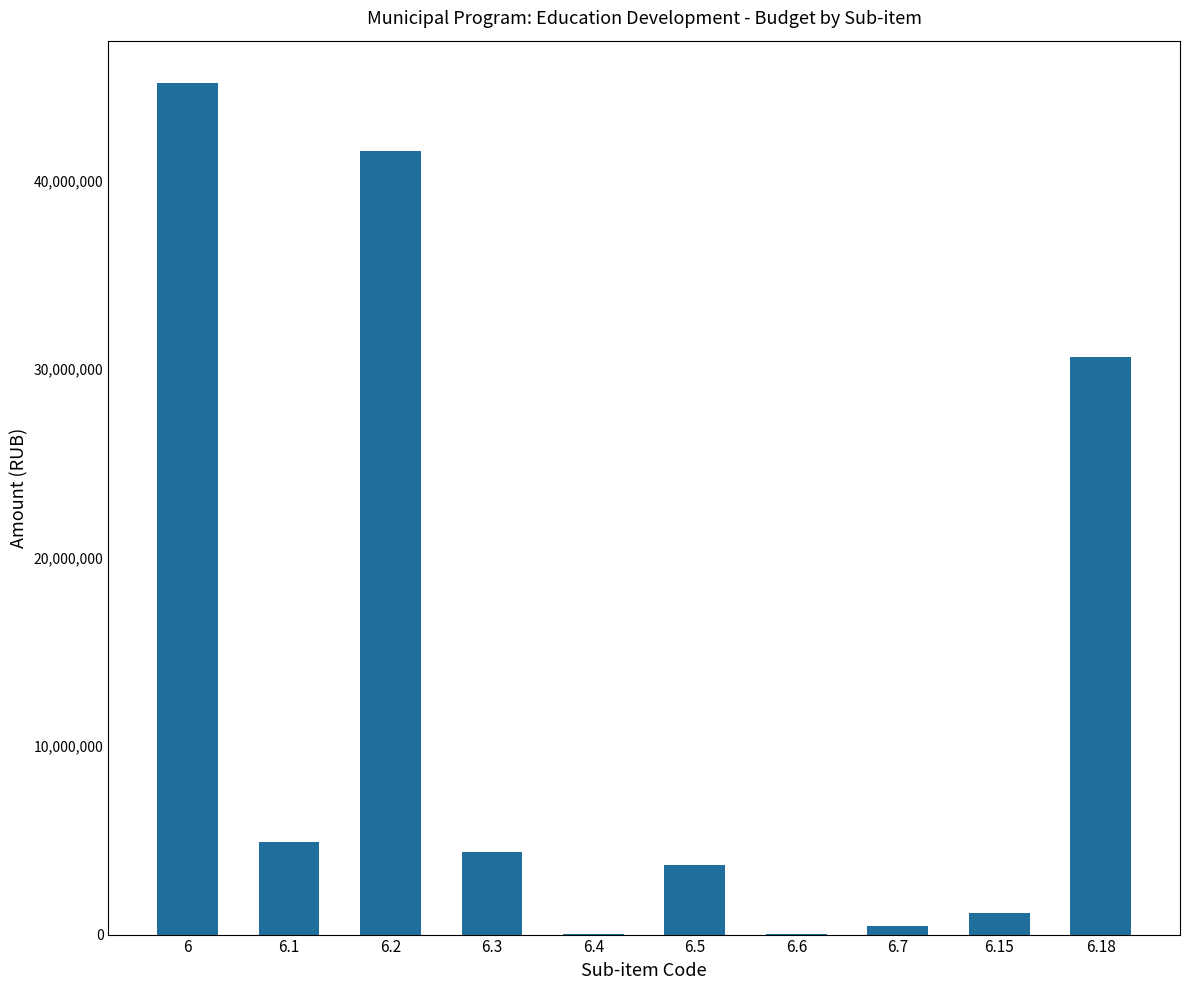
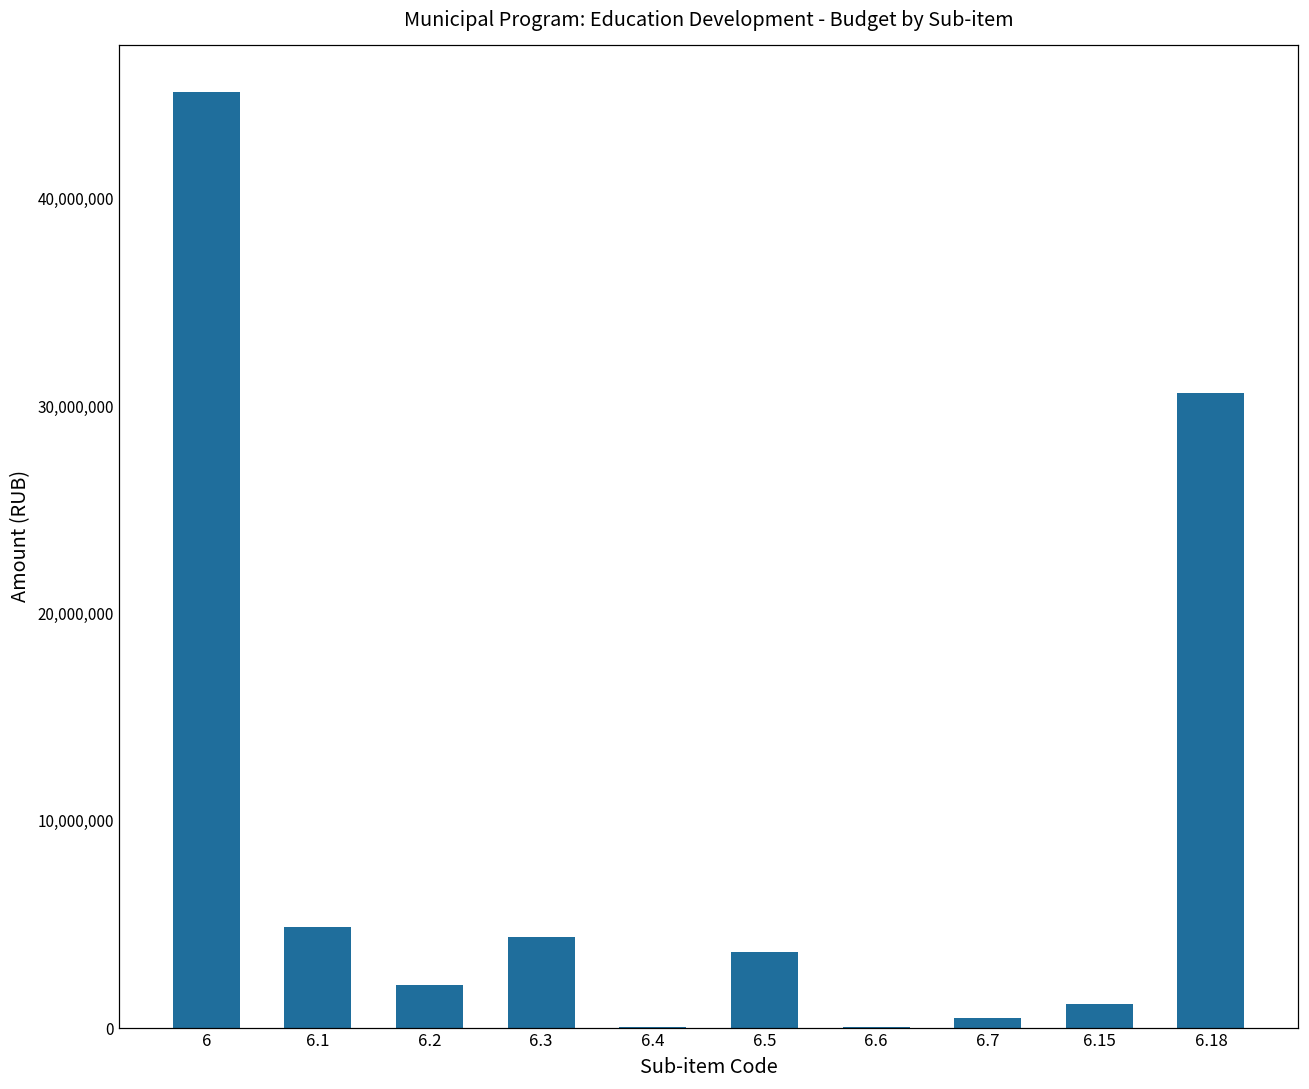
6.2: 41,600,000 -> 2,100,000
